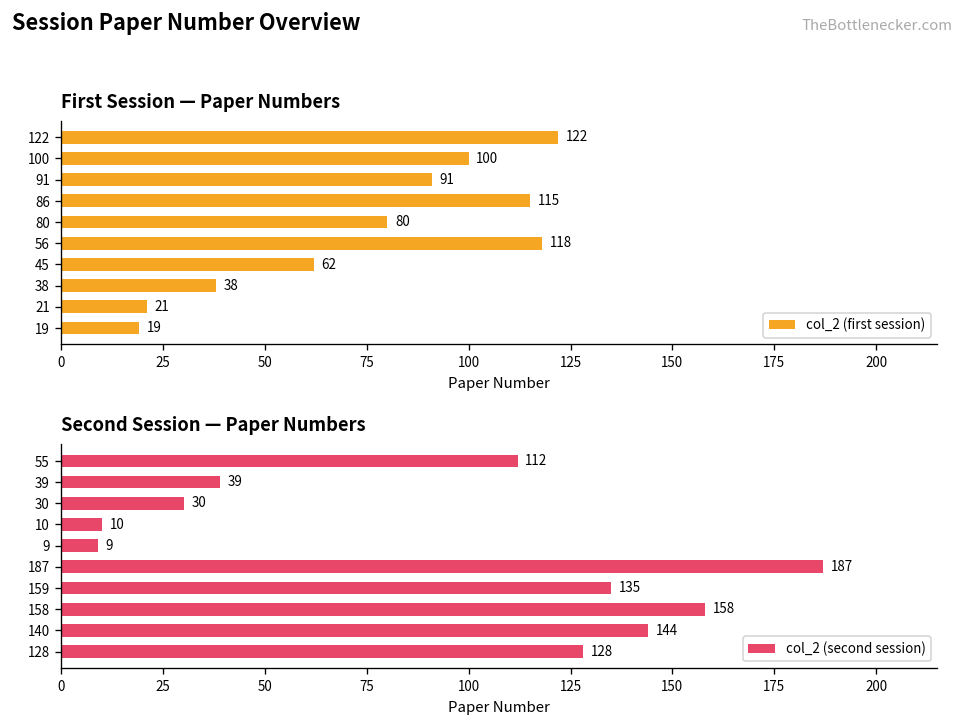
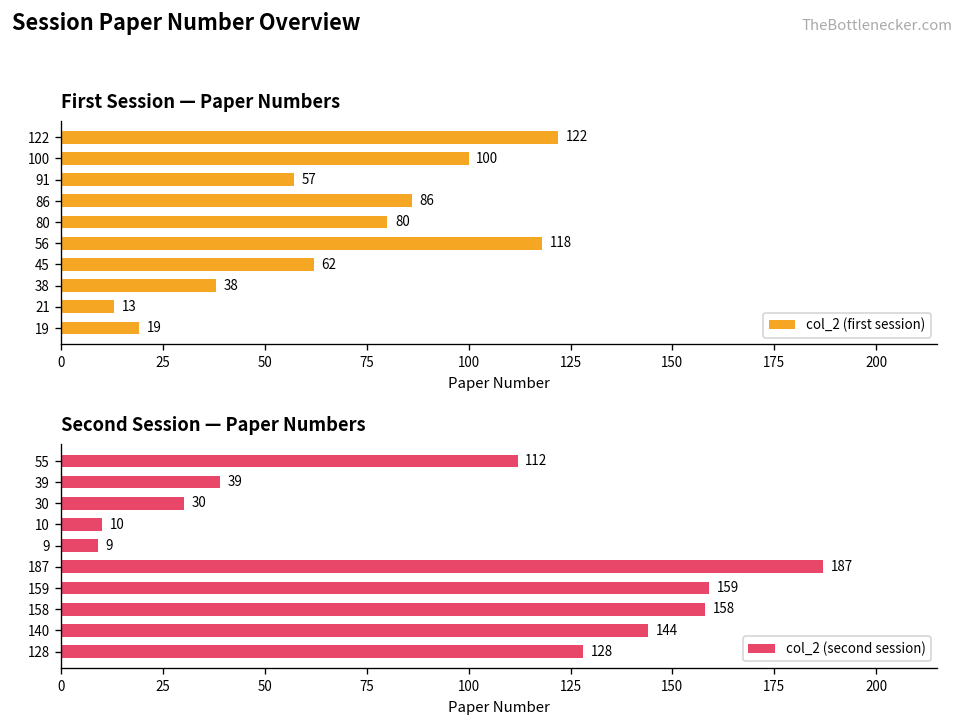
First Session — Paper Numbers, 91: 91 -> 57
First Session — Paper Numbers, 86: 115 -> 86
First Session — Paper Numbers, 21: 21 -> 13
Second Session — Paper Numbers, 159: 135 -> 159
